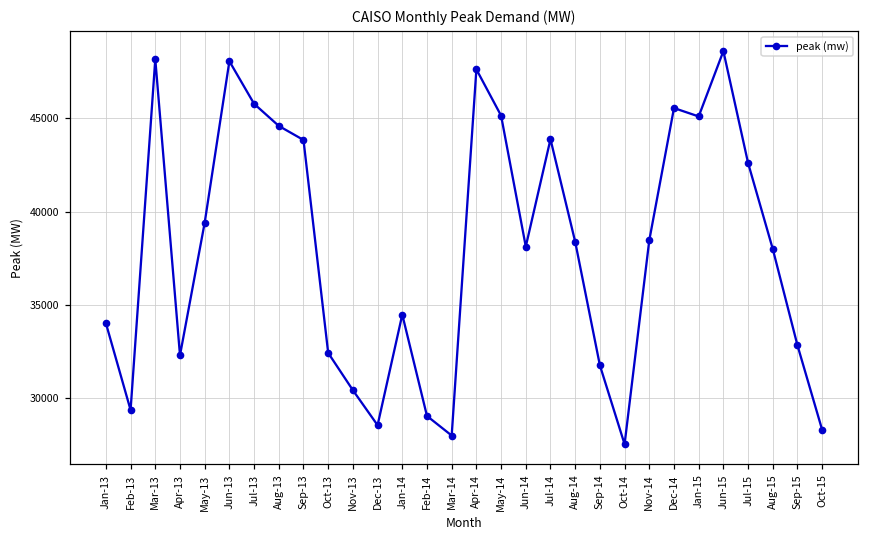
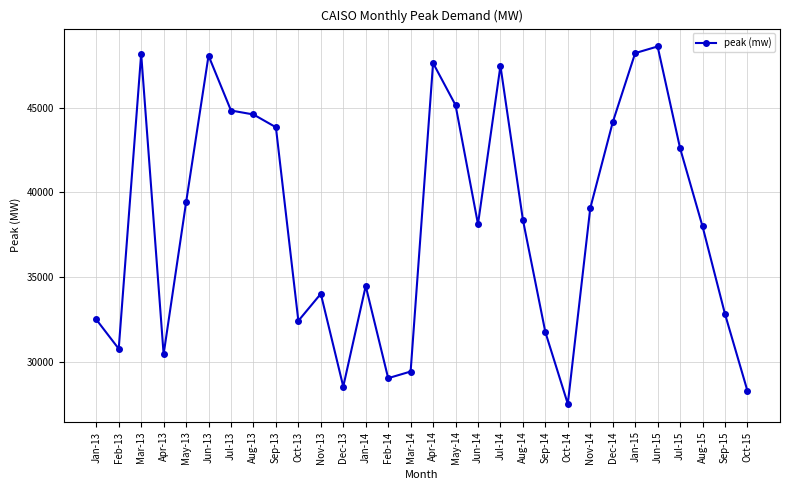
Jan-13: 34000 -> 32500
Feb-13: 29400 -> 30800
Apr-13: 32300 -> 30500
Jul-13: 45800 -> 44800
Nov-13: 30400 -> 34000
Mar-14: 28000 -> 29400
Jul-14: 43900 -> 47500
Nov-14: 38500 -> 39100
Dec-14: 45600 -> 44100
Jan-15: 45100 -> 48200
